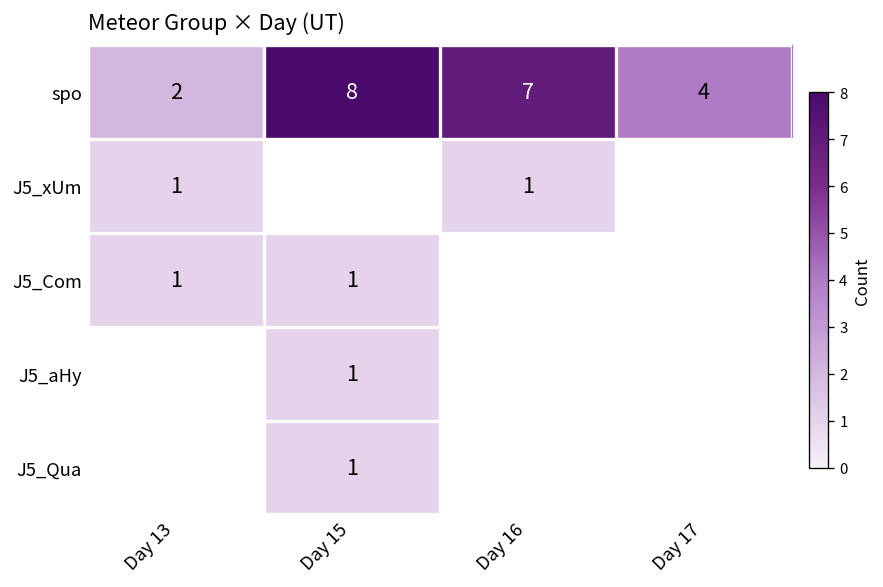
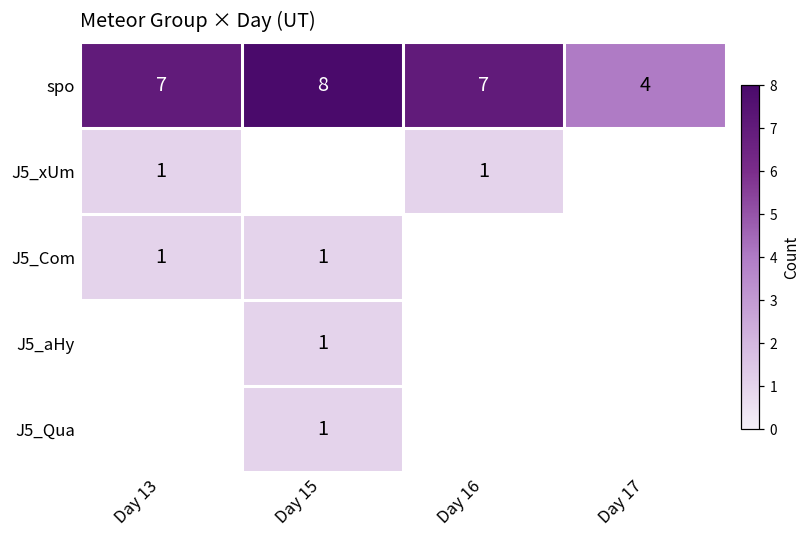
spo, Day 13: 2 -> 7
